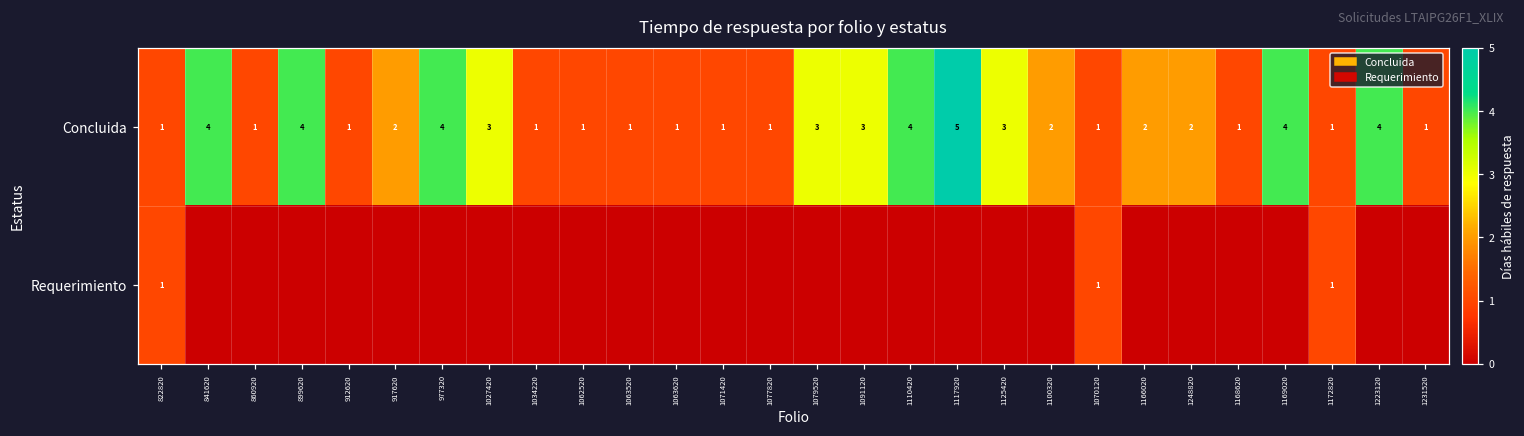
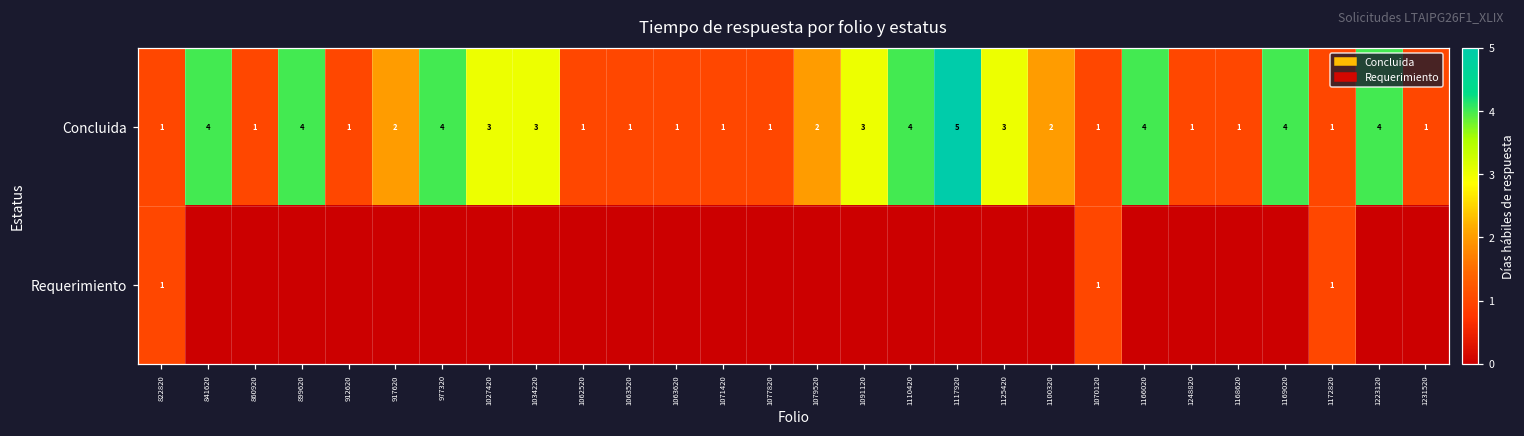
Concluida, 1034220: 1 -> 3
Concluida, 1079520: 3 -> 2
Concluida, 1166020: 2 -> 4
Concluida, 1248820: 2 -> 1
